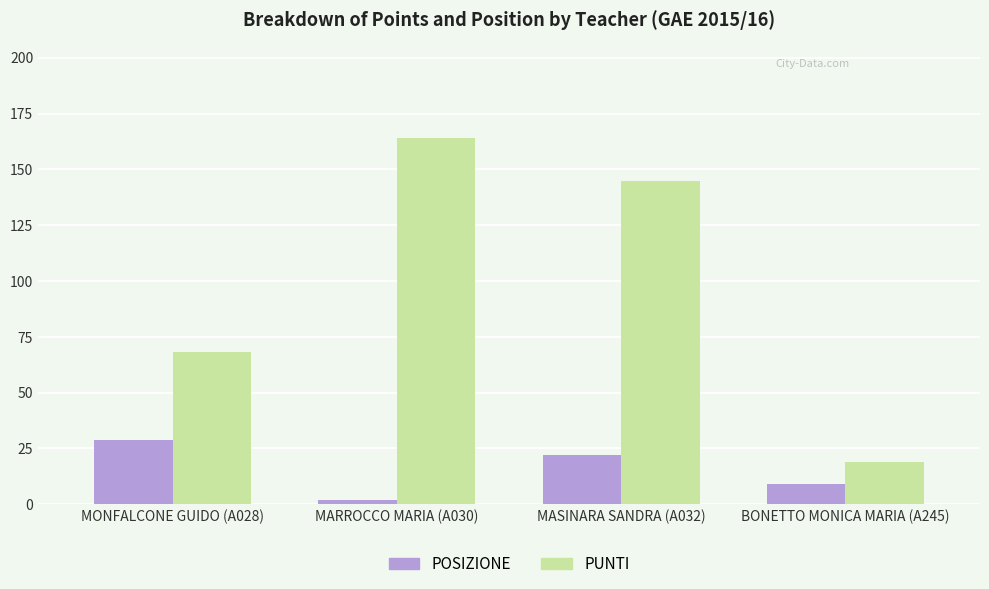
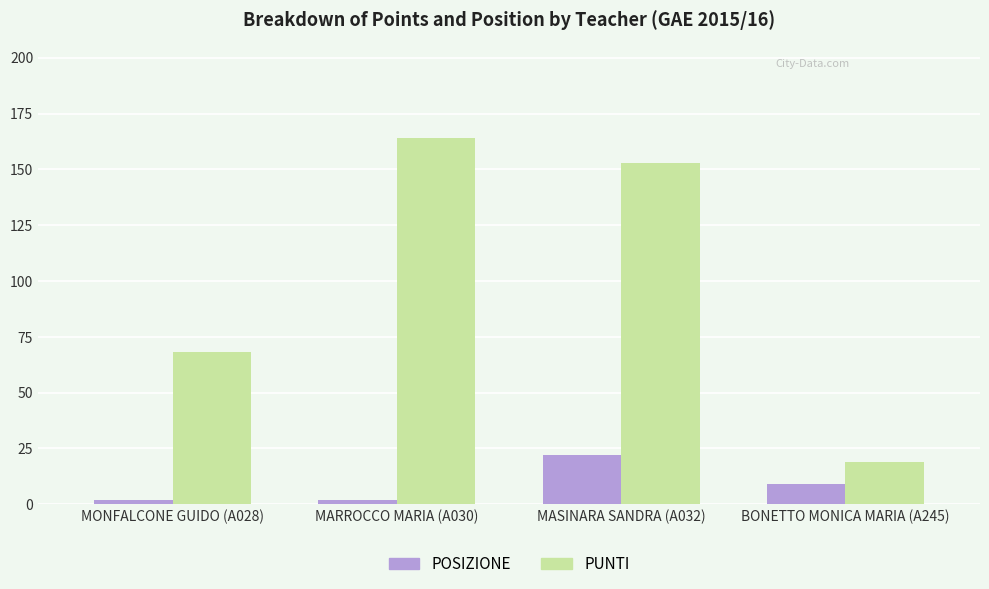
POSIZIONE, MONFALCONE GUIDO (A028): 29 -> 2
PUNTI, MASINARA SANDRA (A032): 145 -> 153
